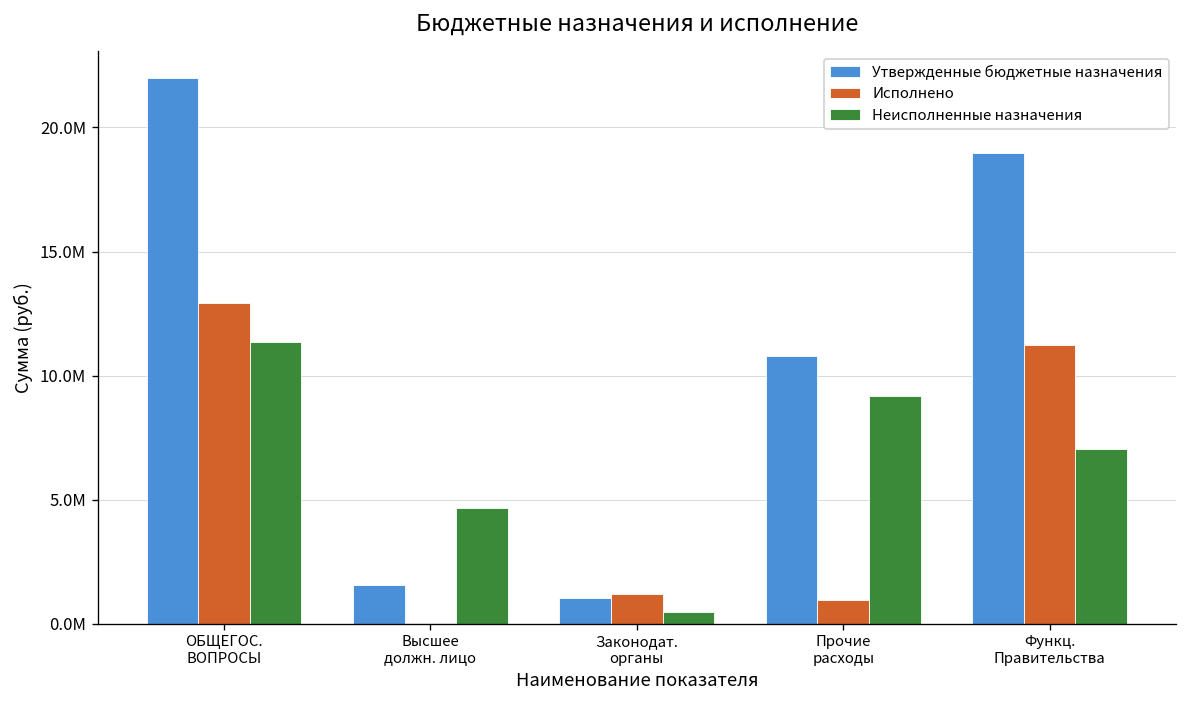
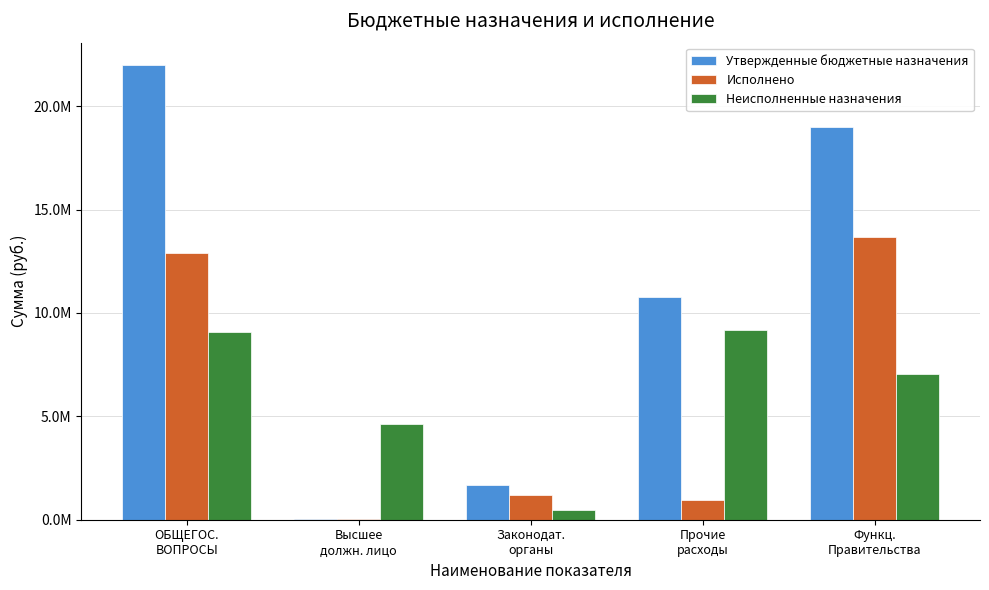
Неисполненные назначения, ОБЩЕГОС. ВОПРОСЫ: 11300000 -> 9100000
Утвержденные бюджетные назначения, Высшее должн. лицо: 1600000 -> 0
Утвержденные бюджетные назначения, Законодат. органы: 1000000 -> 1700000
Исполнено, Функц. Правительства: 11200000 -> 13700000
